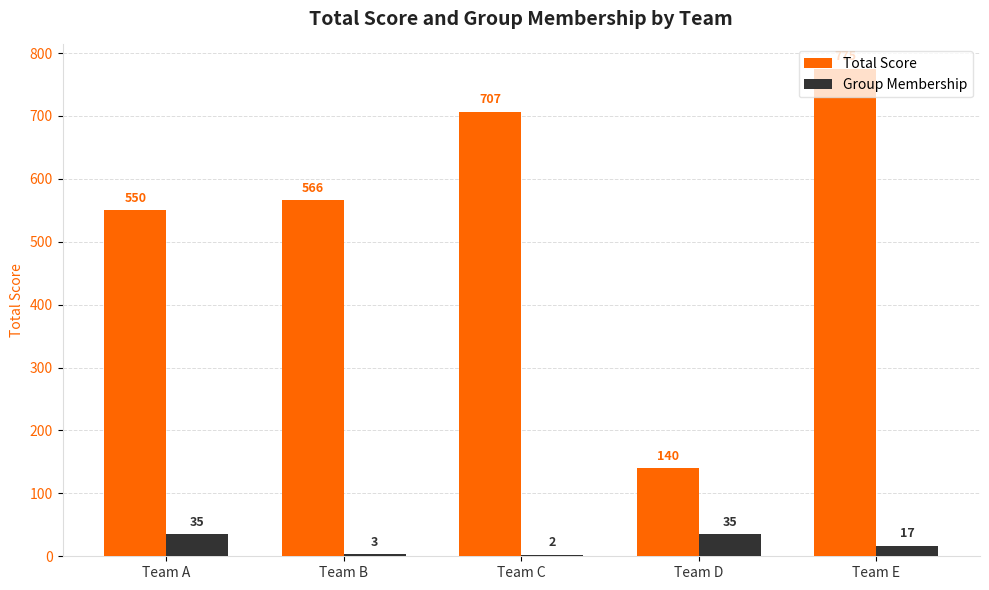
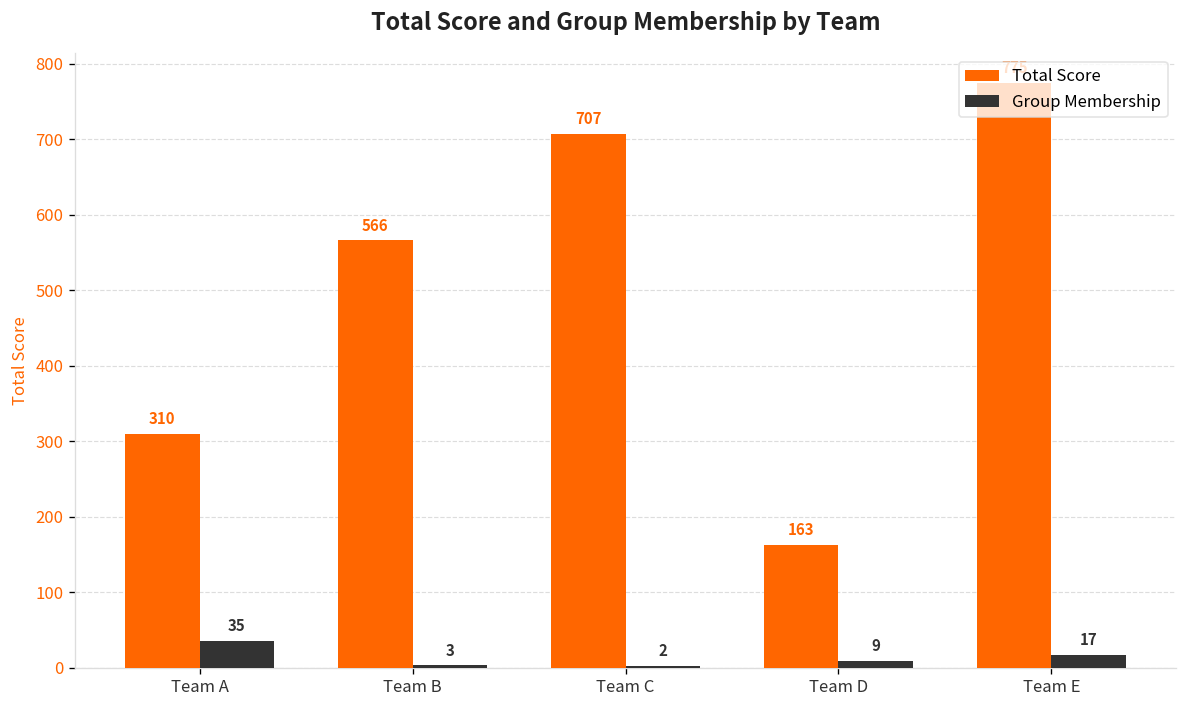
Total Score, Team A: 550 -> 310
Total Score, Team D: 140 -> 163
Group Membership, Team D: 35 -> 9
